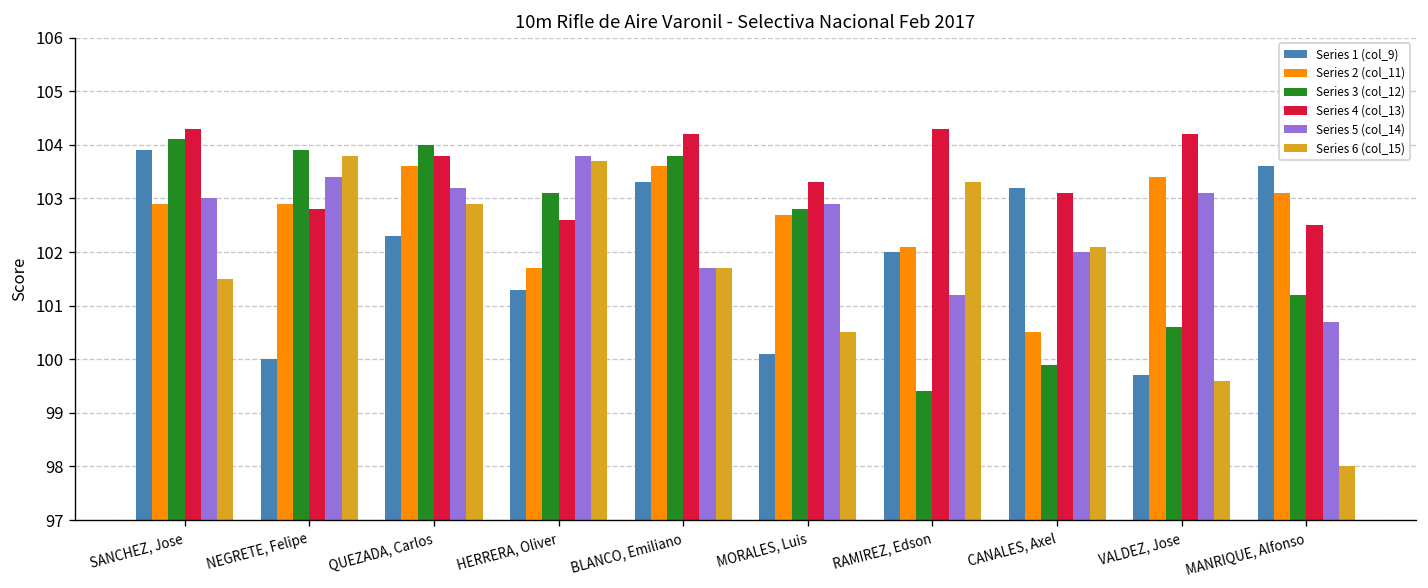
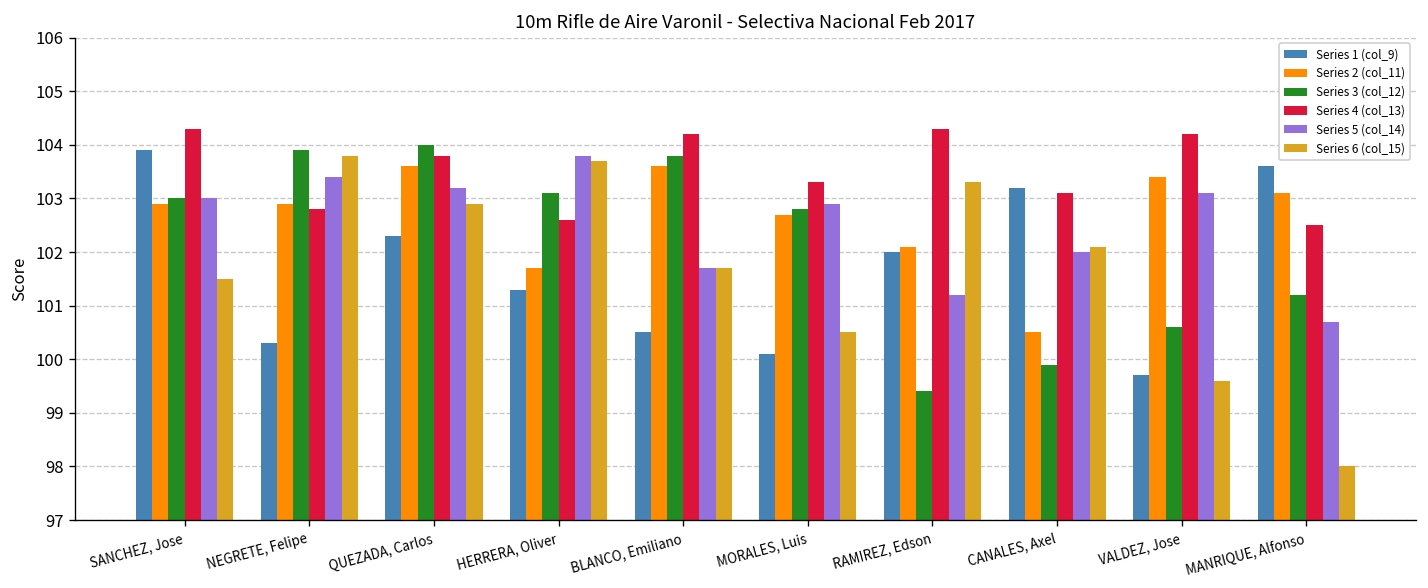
Series 3 (col_12), SANCHEZ, Jose: 104.1 -> 103.0
Series 1 (col_9), NEGRETE, Felipe: 100.0 -> 100.3
Series 1 (col_9), BLANCO, Emiliano: 103.3 -> 100.5
